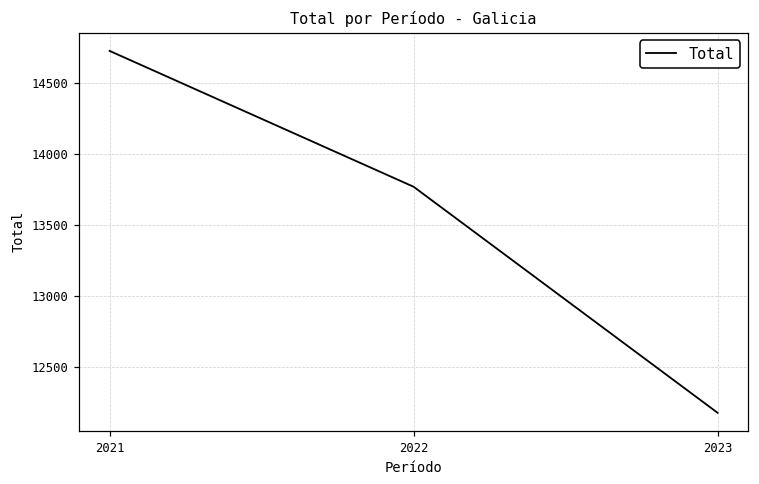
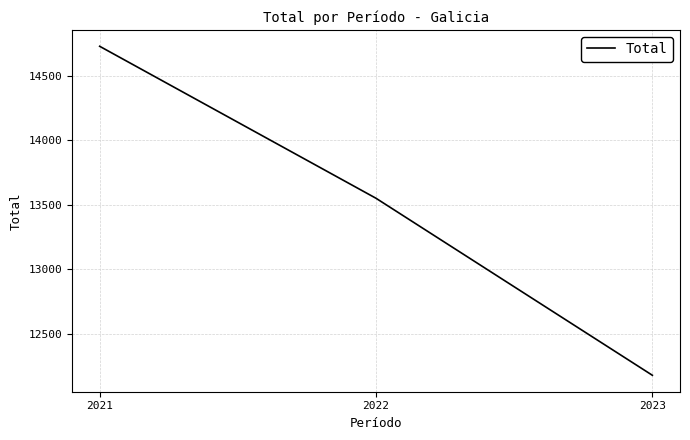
2022: 13770 -> 13550
